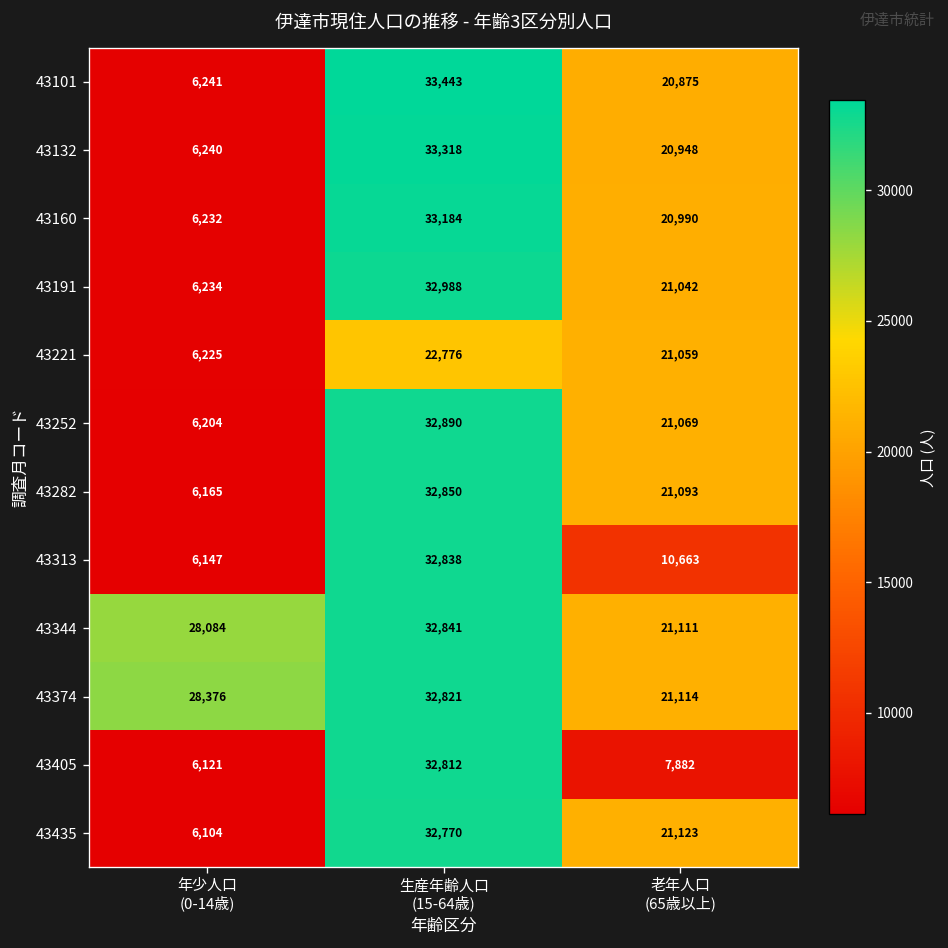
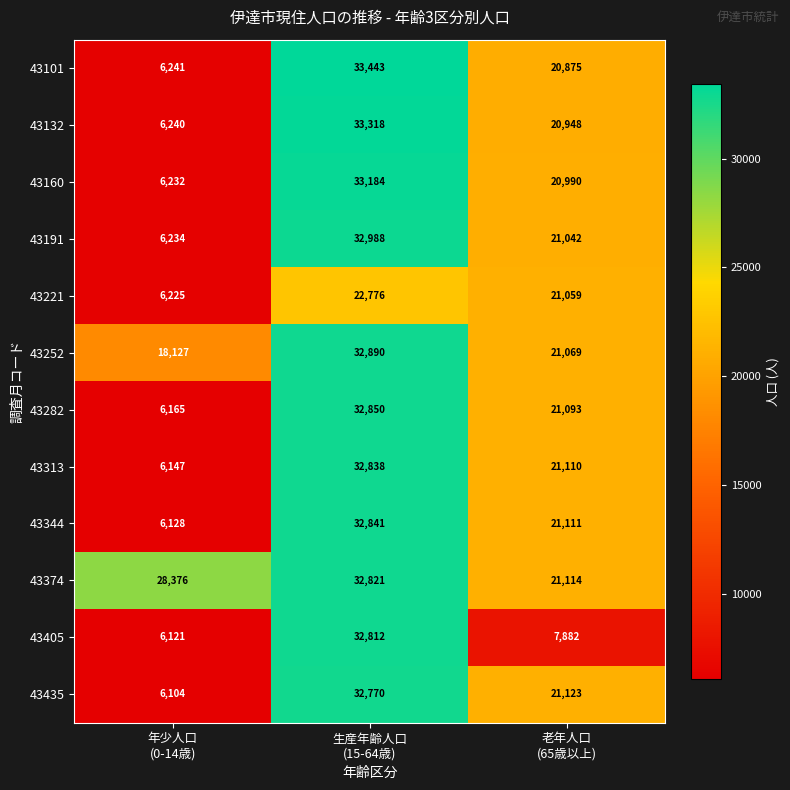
43252, 年少人口 (0-14歳): 6,204 -> 18,127
43313, 老年人口 (65歳以上): 10,663 -> 21,110
43344, 年少人口 (0-14歳): 28,084 -> 6,128
